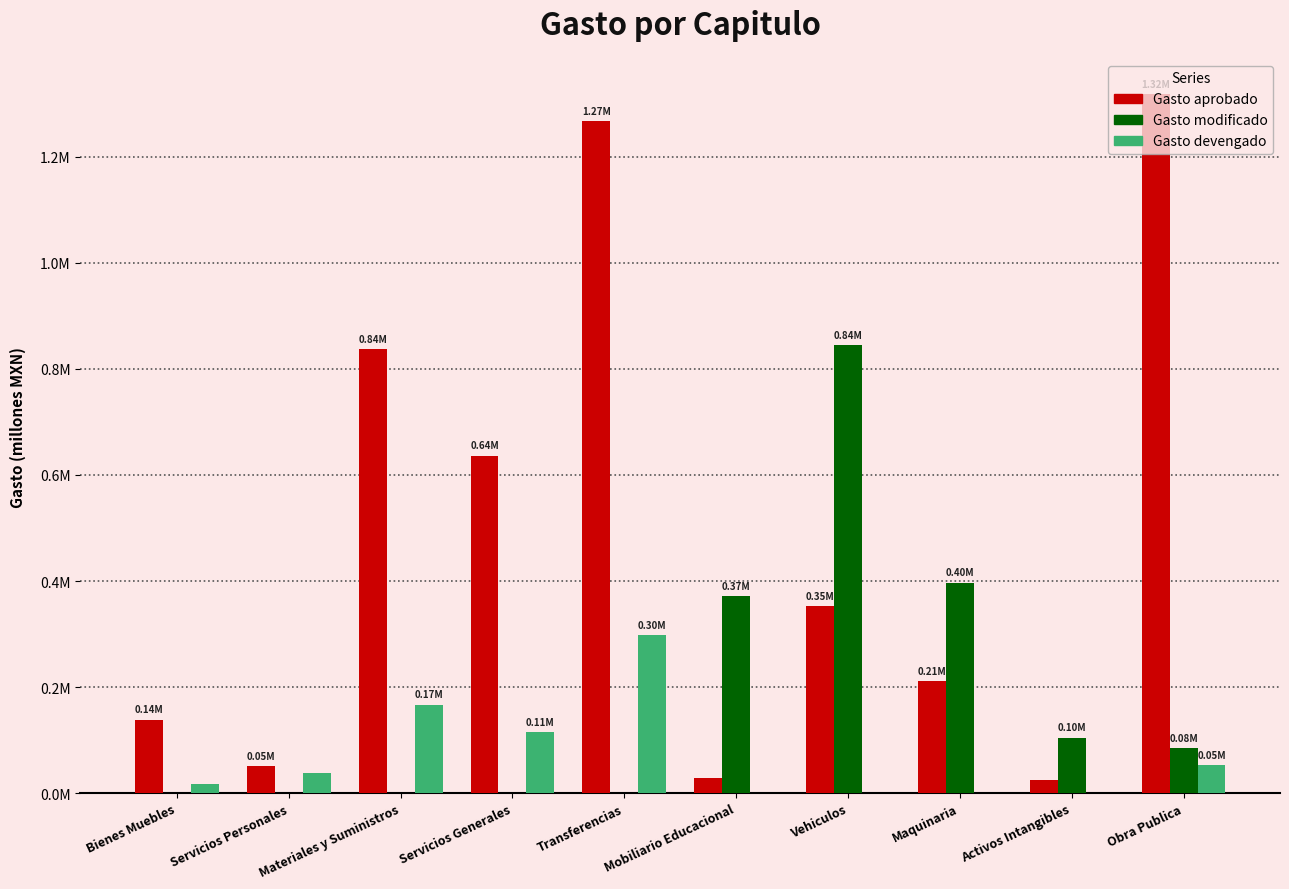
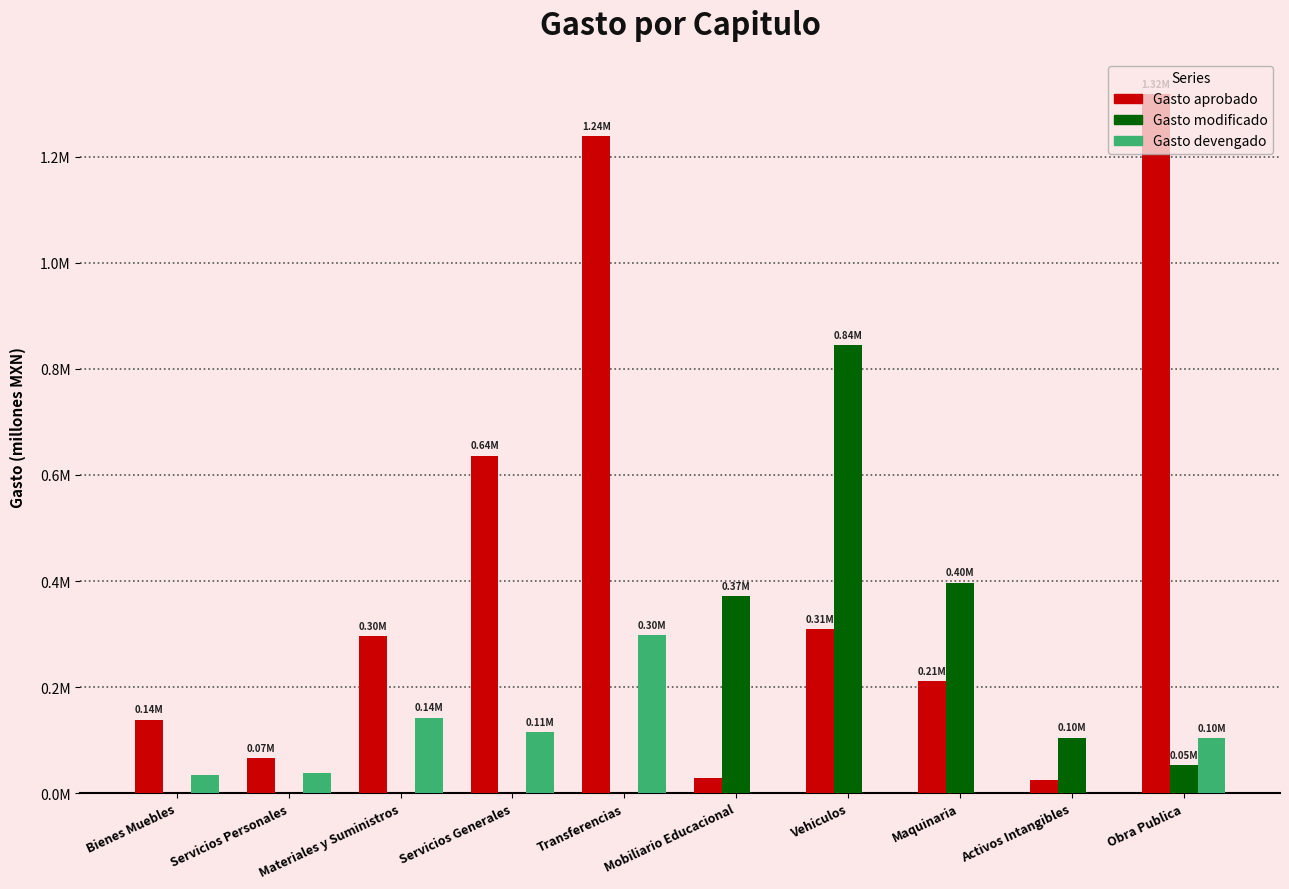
Gasto devengado, Bienes Muebles: 20000 -> 30000
Gasto aprobado, Servicios Personales: 0.05M -> 0.07M
Gasto aprobado, Materiales y Suministros: 0.84M -> 0.30M
Gasto devengado, Materiales y Suministros: 0.17M -> 0.14M
Gasto aprobado, Transferencias: 1.27M -> 1.24M
Gasto aprobado, Vehiculos: 0.35M -> 0.31M
Gasto modificado, Obra Publica: 0.08M -> 0.05M
Gasto devengado, Obra Publica: 0.05M -> 0.10M
